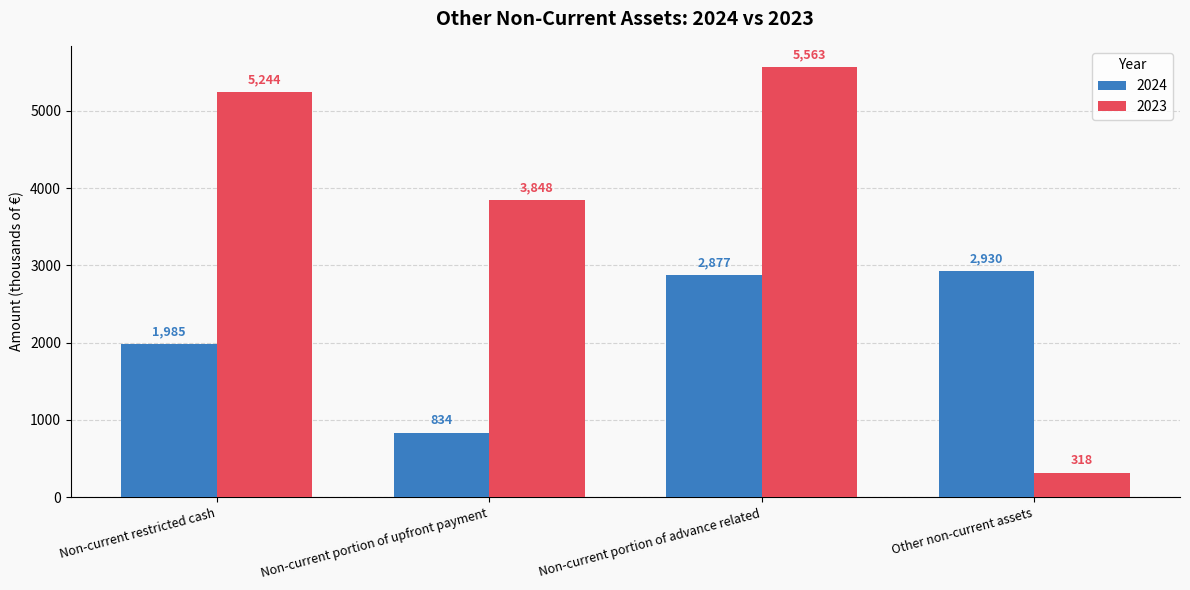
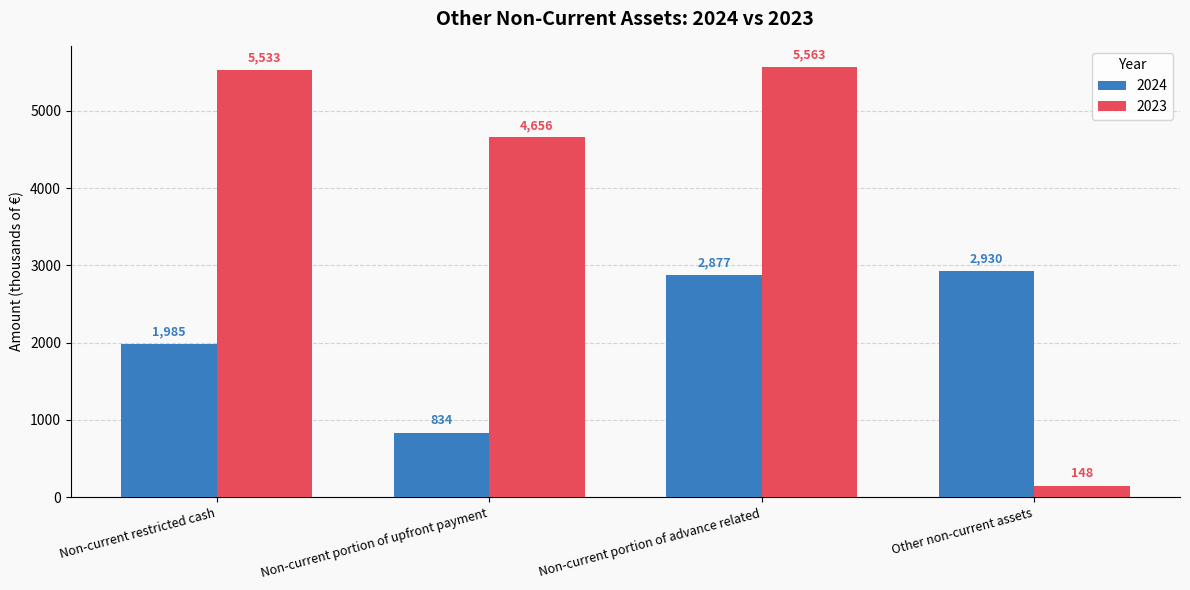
2023, Non-current restricted cash: 5,244 -> 5,533
2023, Non-current portion of upfront payment: 3,848 -> 4,656
2023, Other non-current assets: 318 -> 148
